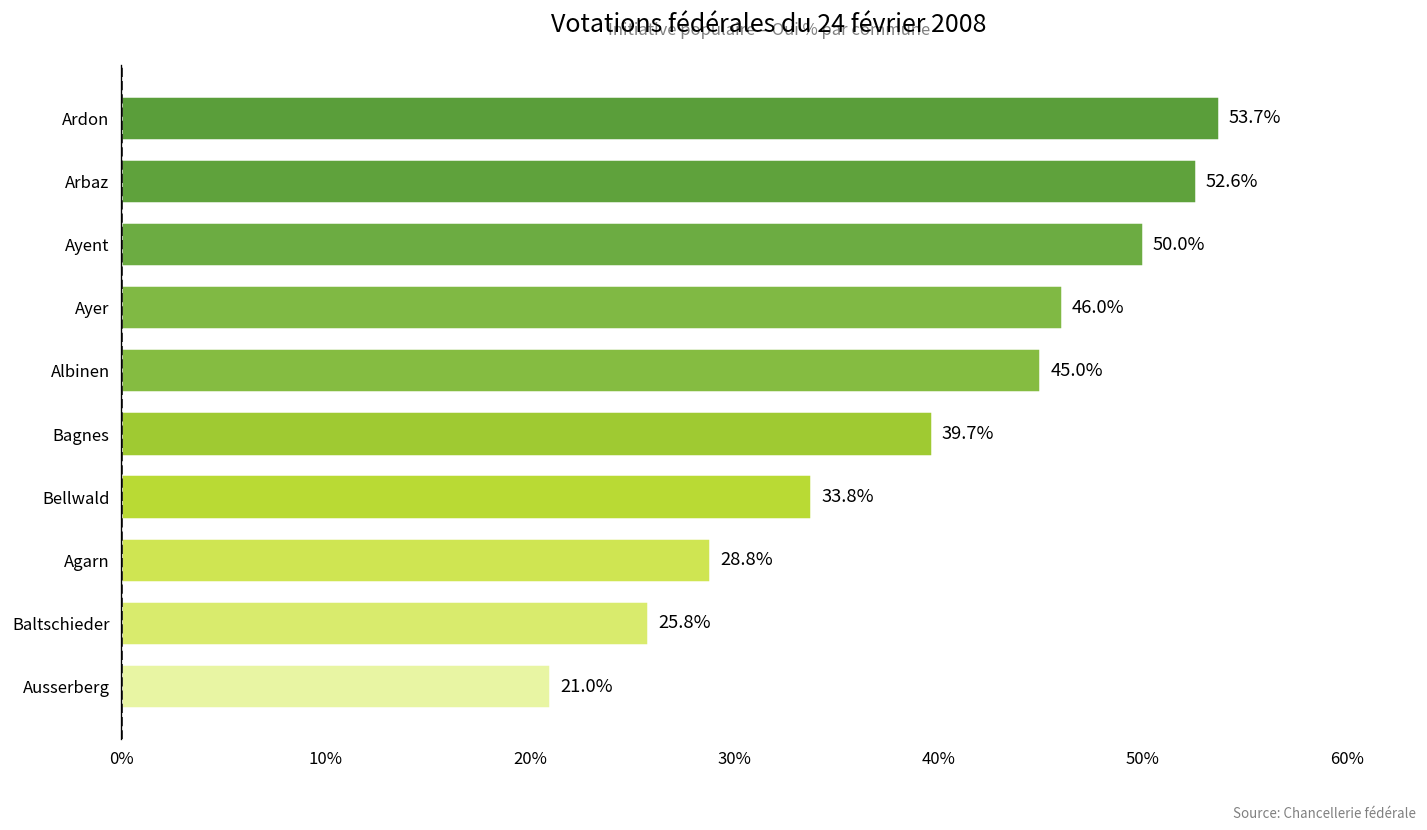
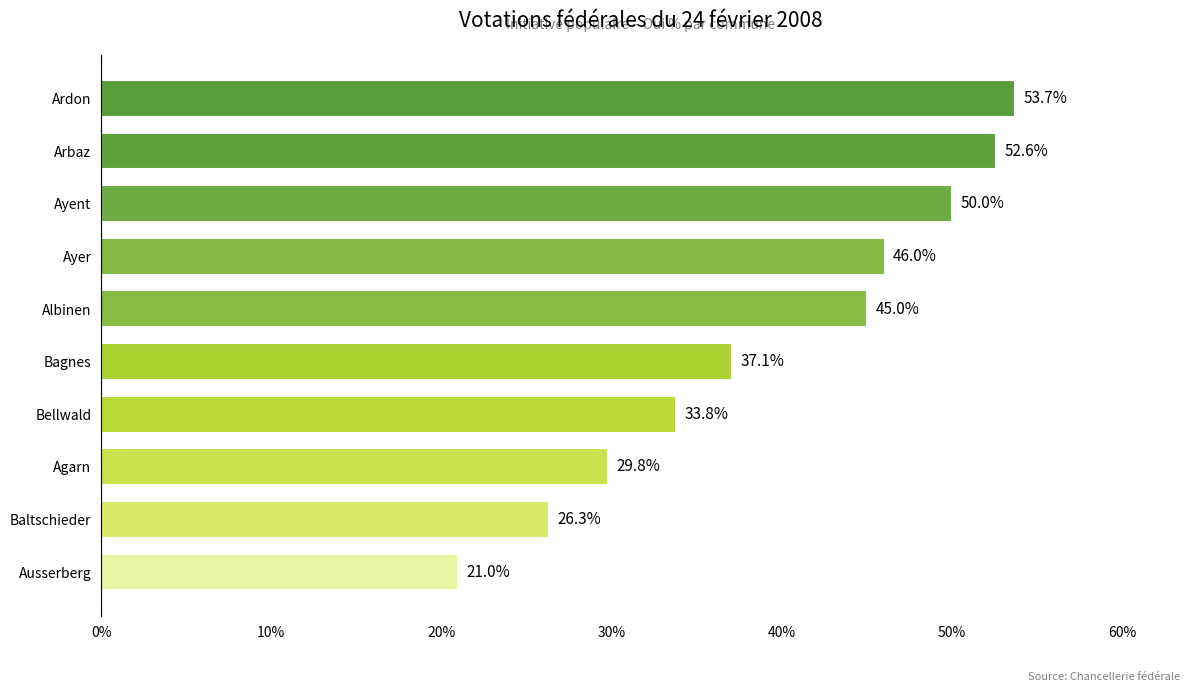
Bagnes: 39.7% -> 37.1%
Agarn: 28.8% -> 29.8%
Baltschieder: 25.8% -> 26.3%
